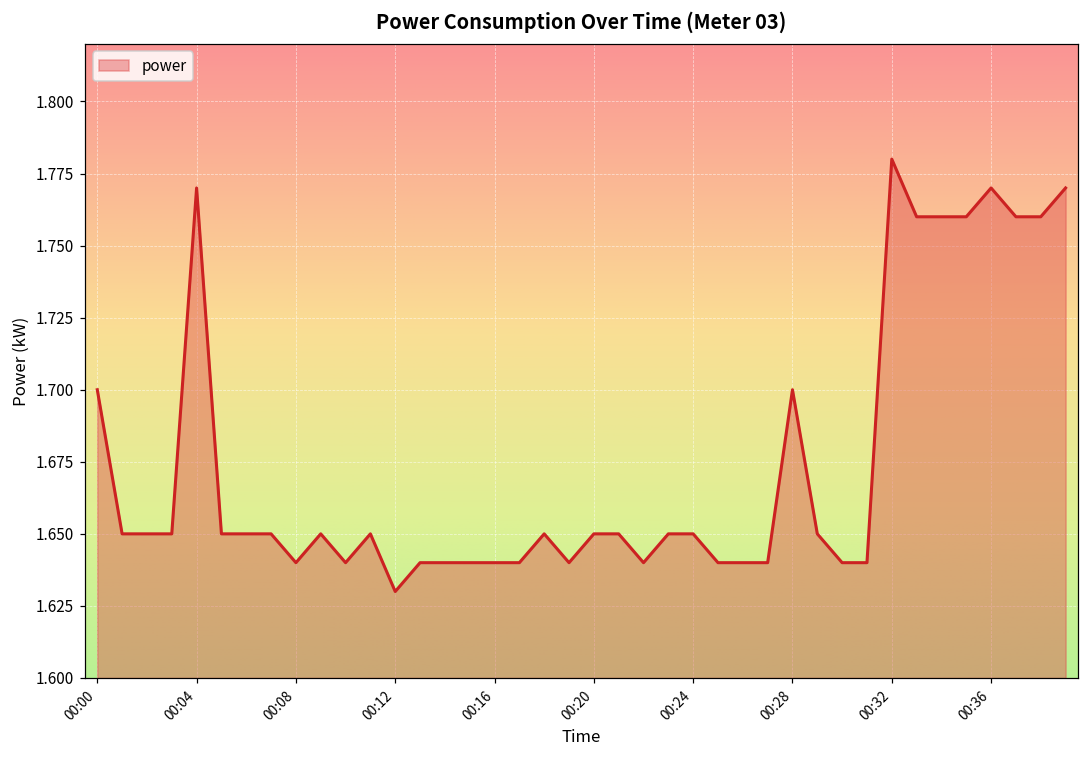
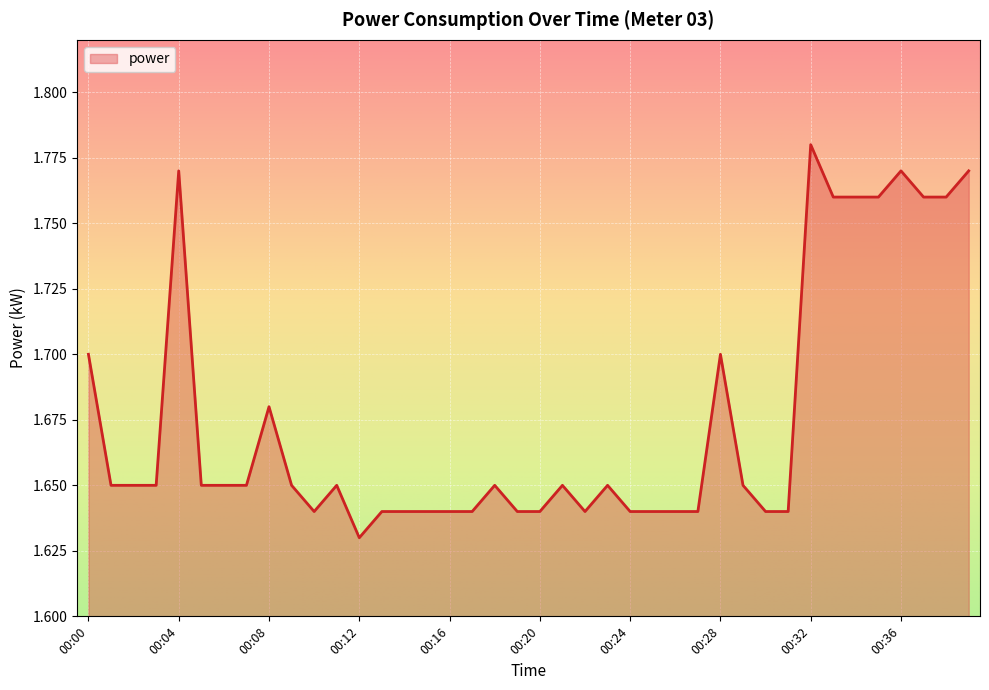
00:08: 1.64 -> 1.68
00:20: 1.65 -> 1.64
00:24: 1.65 -> 1.64
